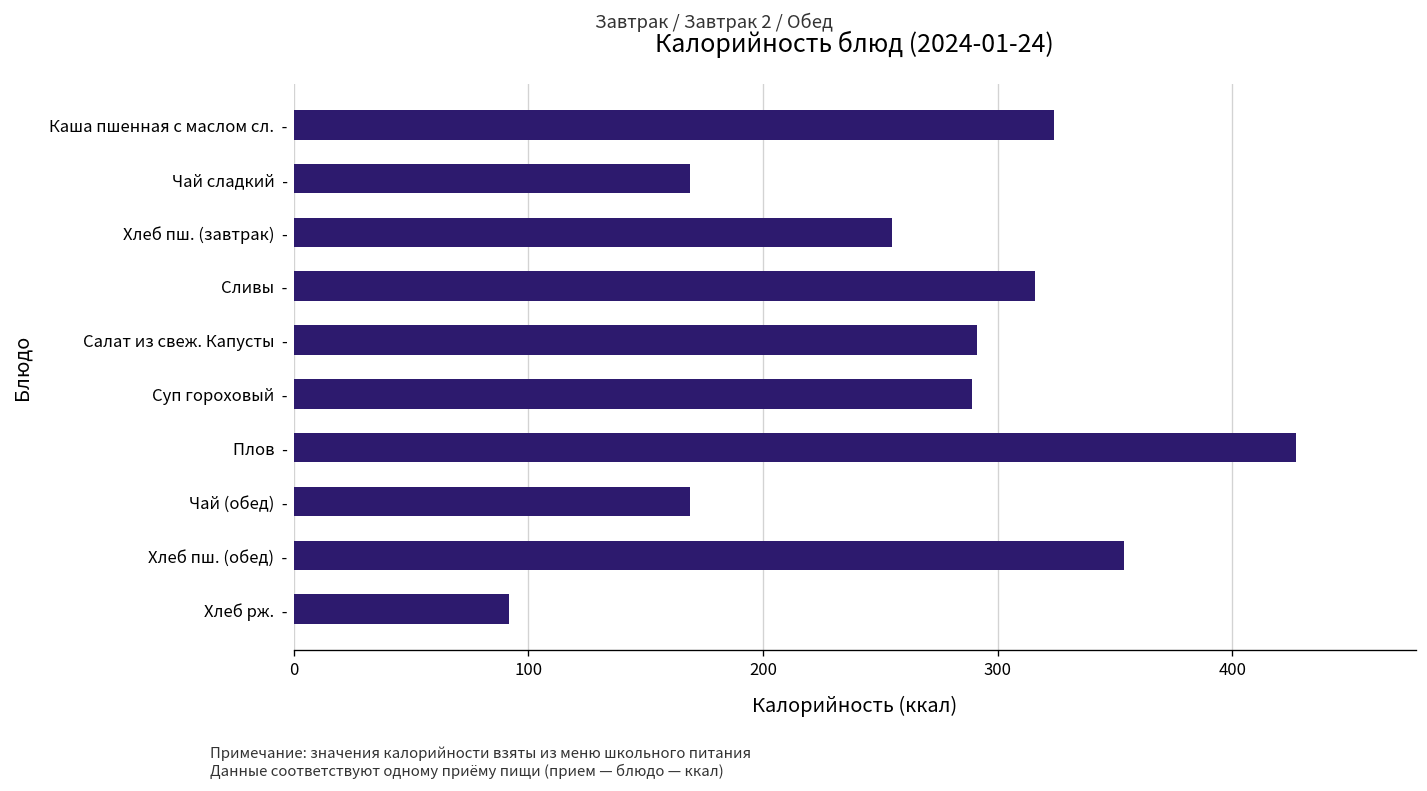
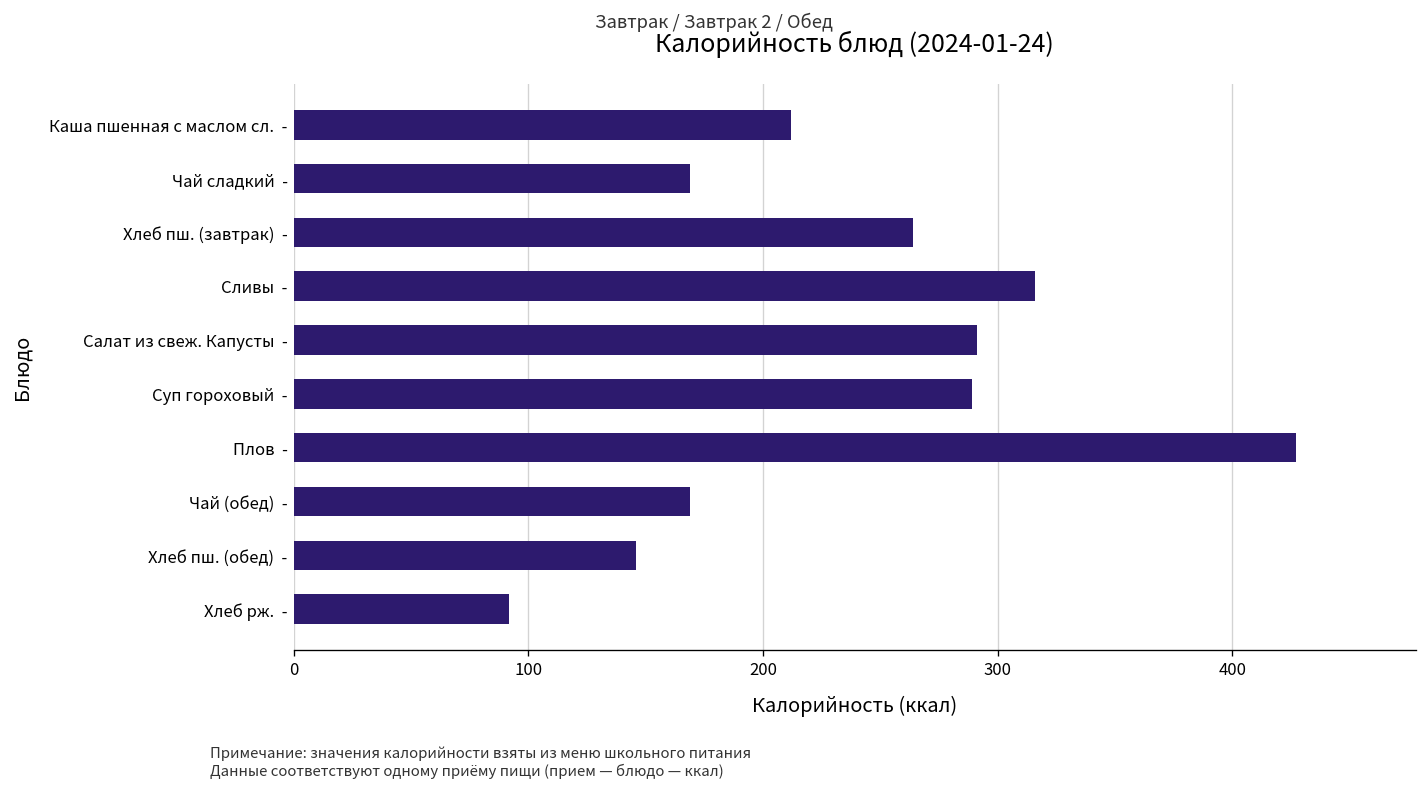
Каша пшенная с маслом сл. -: 324 -> 212
Хлеб пш. (завтрак) -: 255 -> 264
Хлеб пш. (обед) -: 354 -> 146
